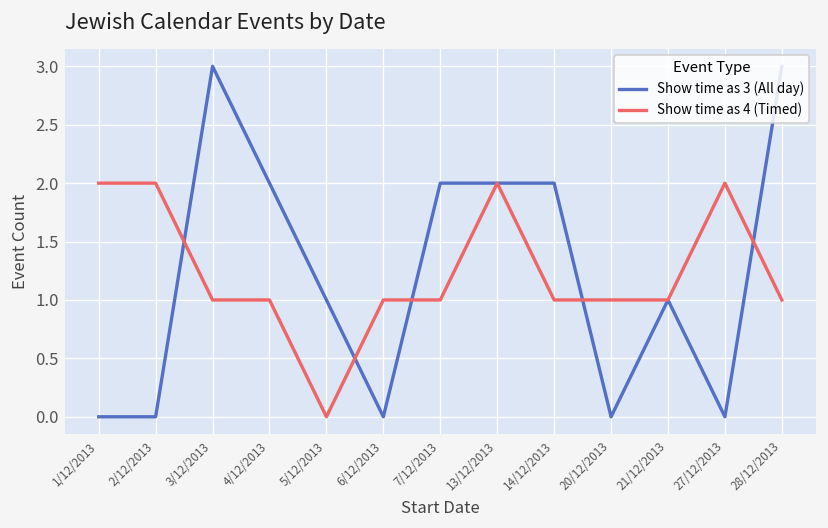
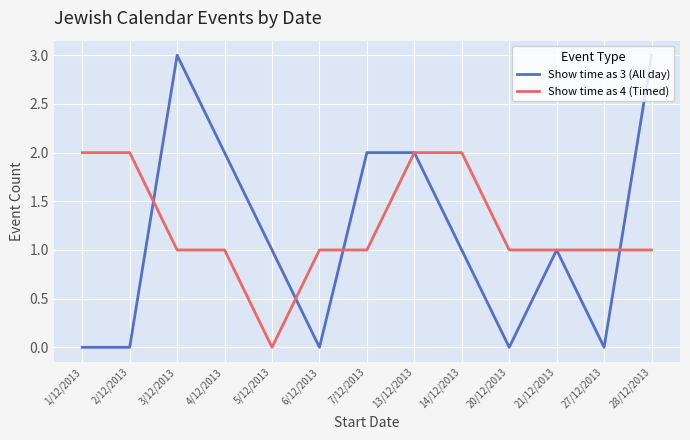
Show time as 3 (All day), 14/12/2013: 2 -> 1
Show time as 4 (Timed), 14/12/2013: 1 -> 2
Show time as 4 (Timed), 27/12/2013: 2 -> 1
